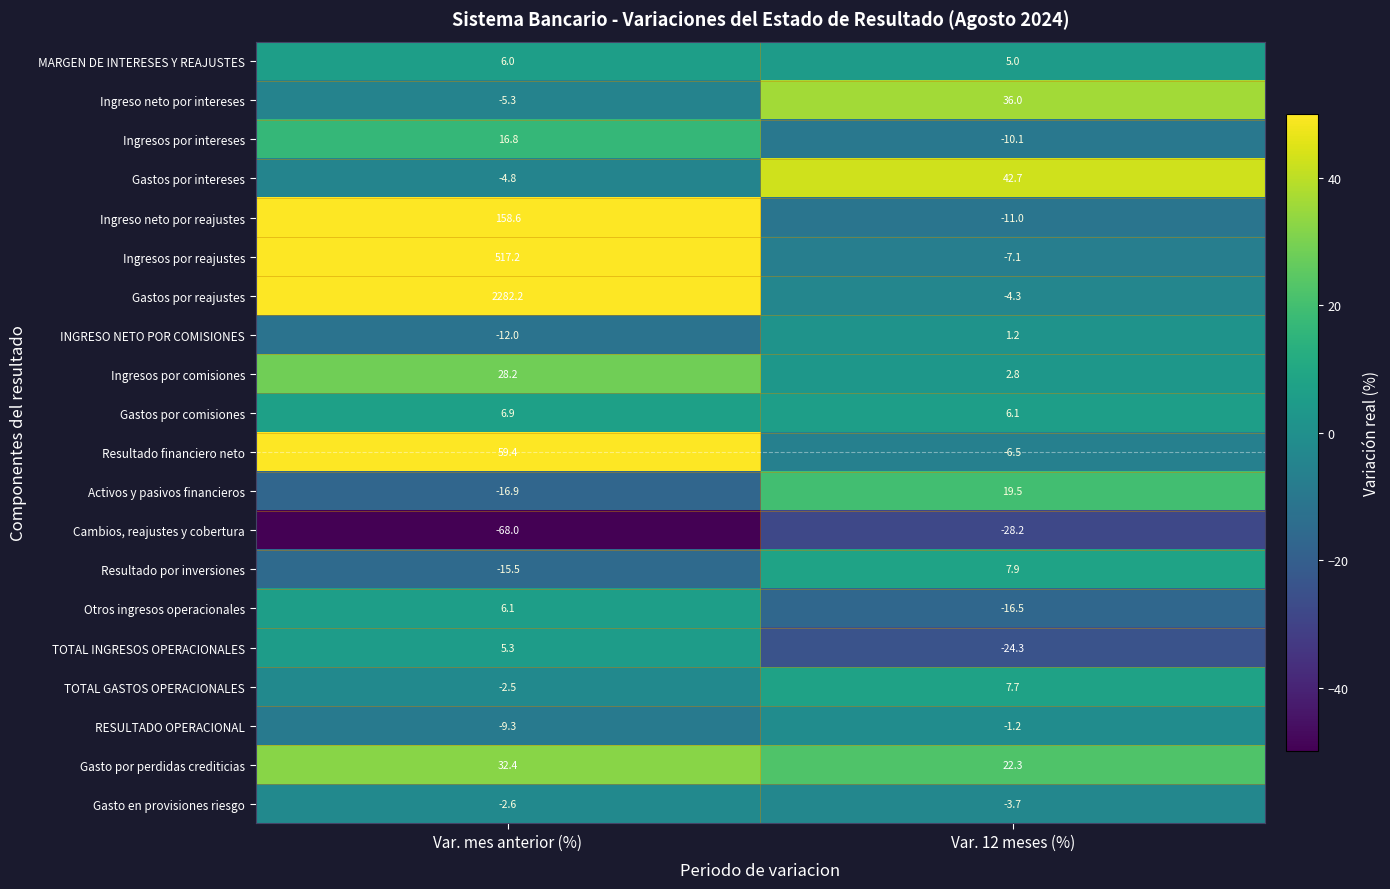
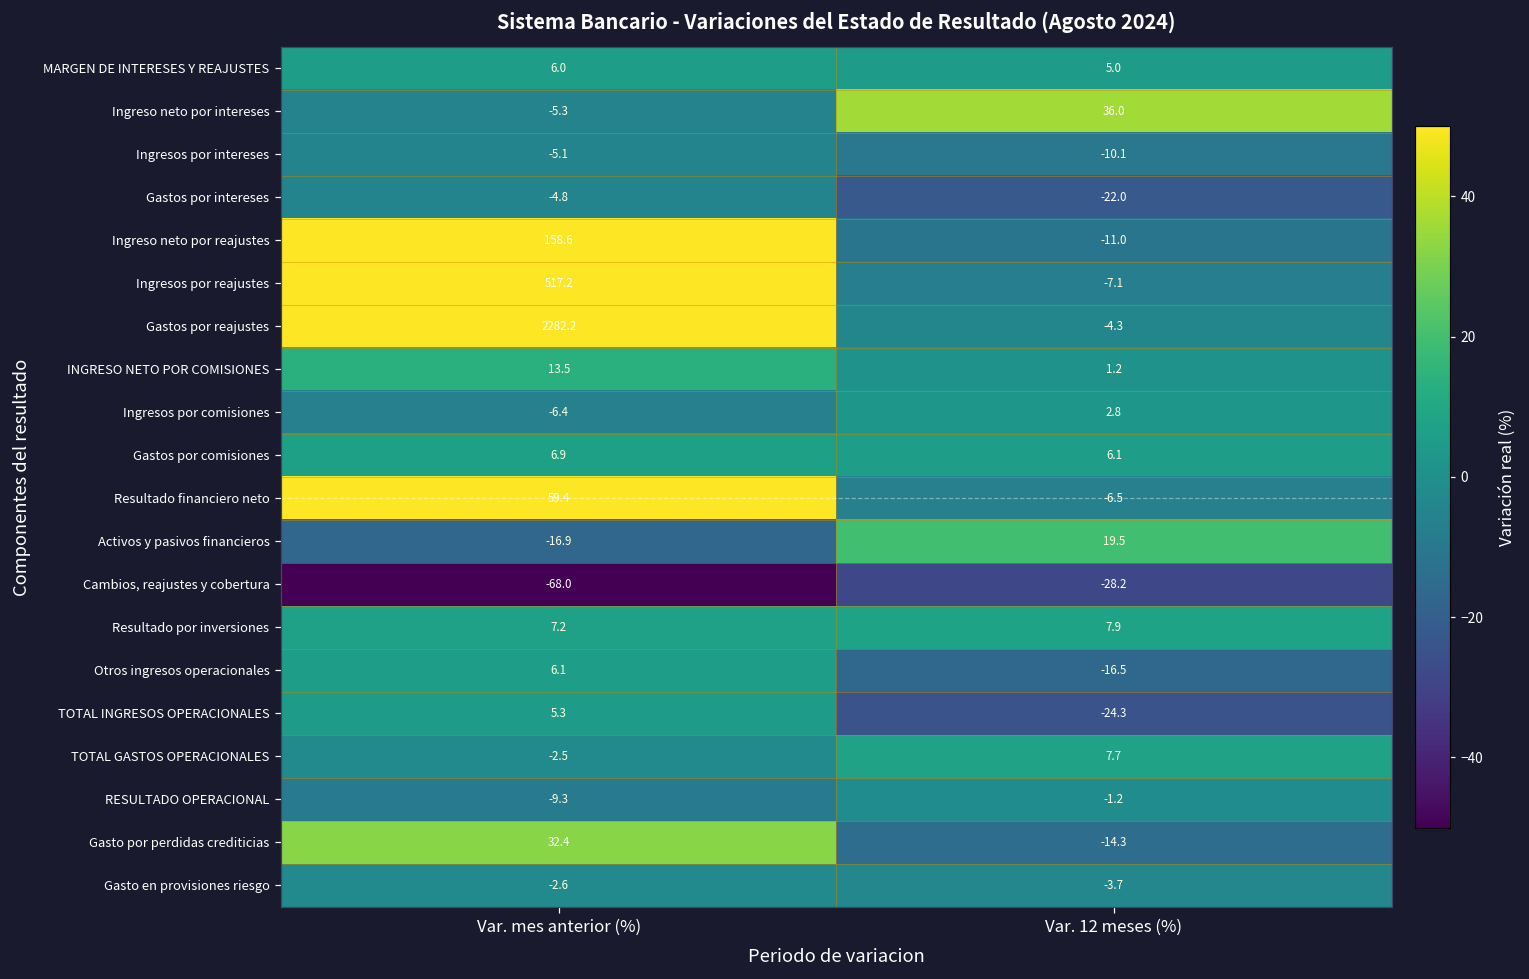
Ingresos por intereses, Var. mes anterior (%): 16.8 -> -5.1
Gastos por intereses, Var. 12 meses (%): 42.7 -> -22.0
INGRESO NETO POR COMISIONES, Var. mes anterior (%): -12.0 -> 13.5
Ingresos por comisiones, Var. mes anterior (%): 28.2 -> -6.4
Resultado por inversiones, Var. mes anterior (%): -15.5 -> 7.2
Gasto por perdidas crediticias, Var. 12 meses (%): 22.3 -> -14.3
